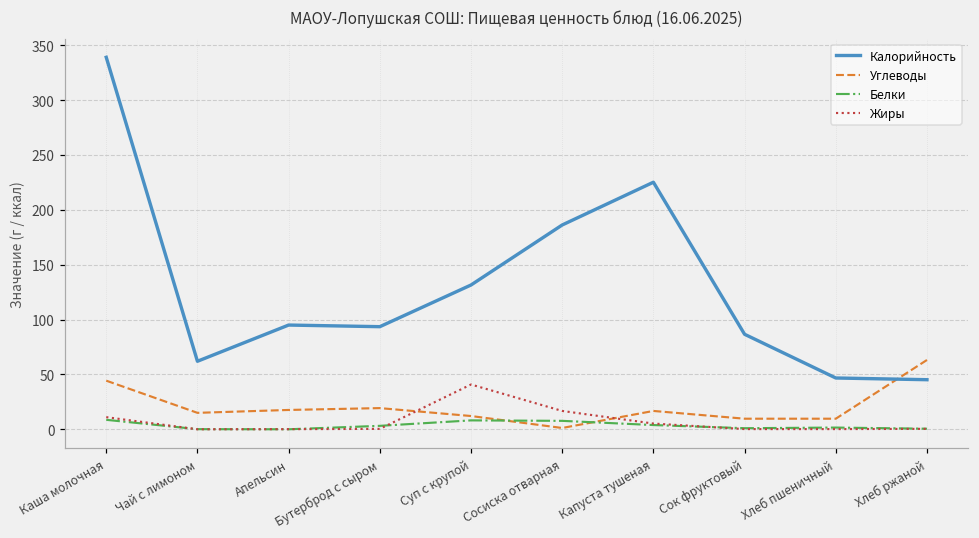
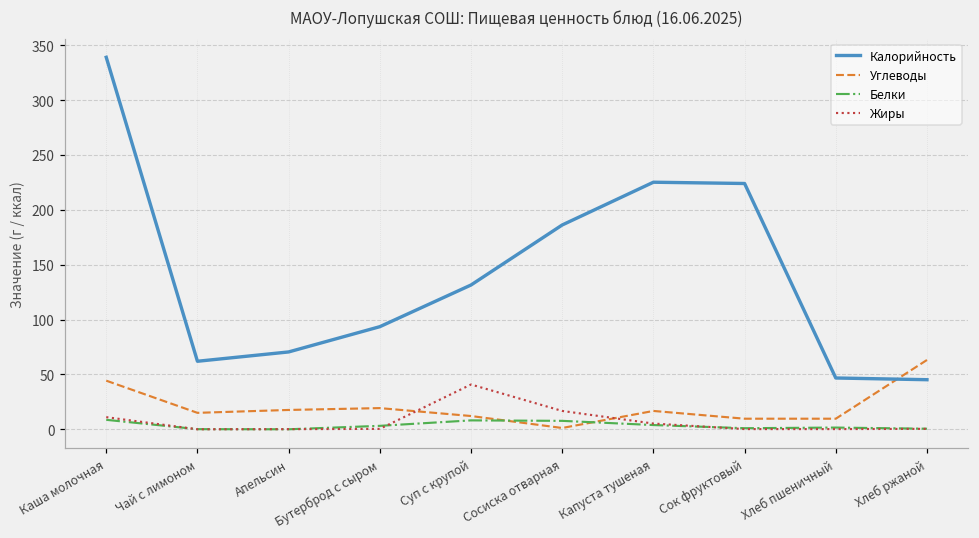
Калорийность, Апельсин: 100 -> 70
Калорийность, Сок фруктовый: 90 -> 220
